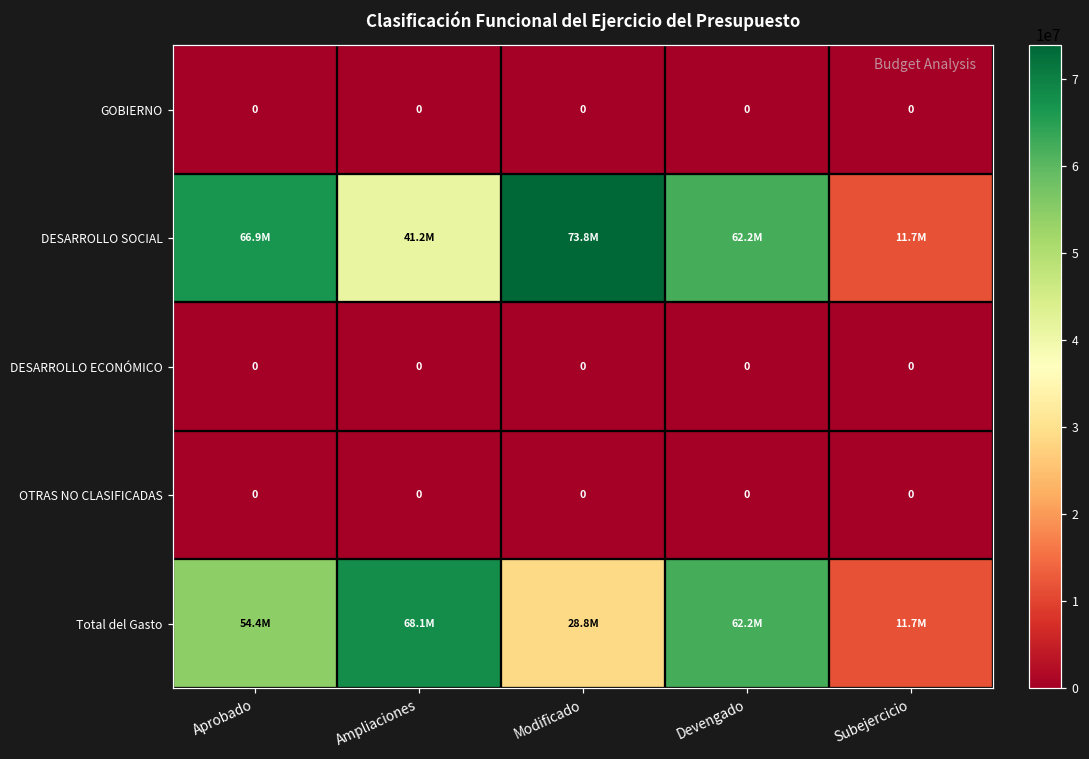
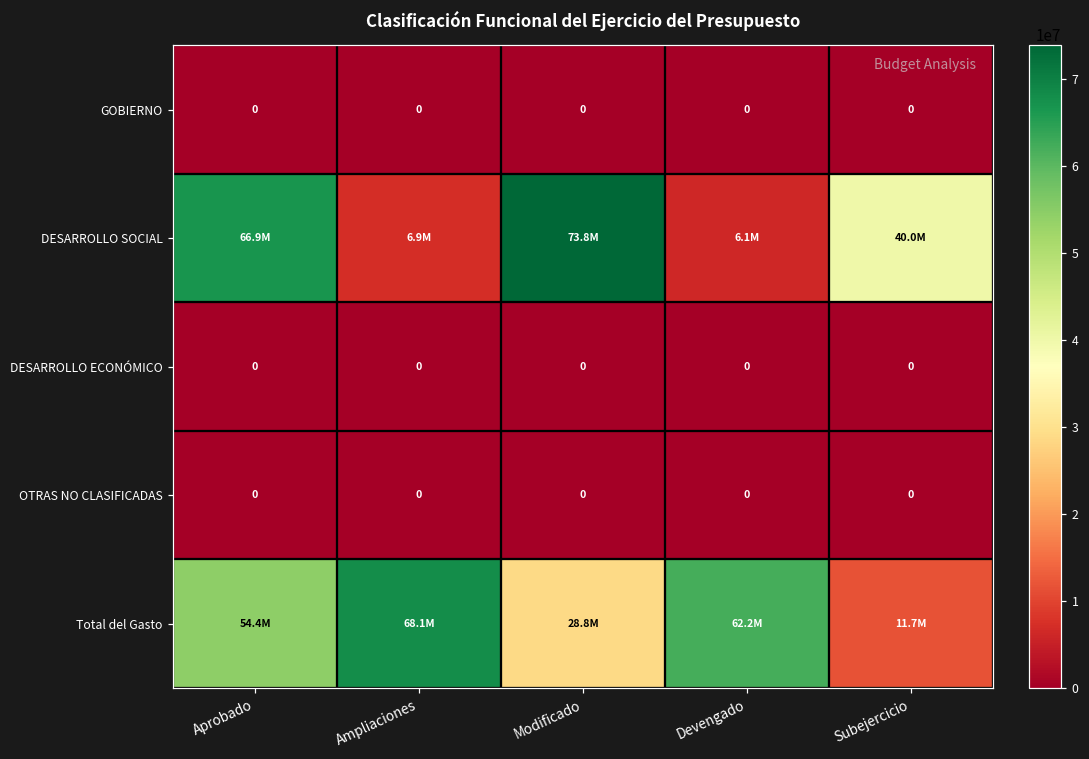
DESARROLLO SOCIAL, Ampliaciones: 41.2M -> 6.9M
DESARROLLO SOCIAL, Devengado: 62.2M -> 6.1M
DESARROLLO SOCIAL, Subejercicio: 11.7M -> 40.0M
